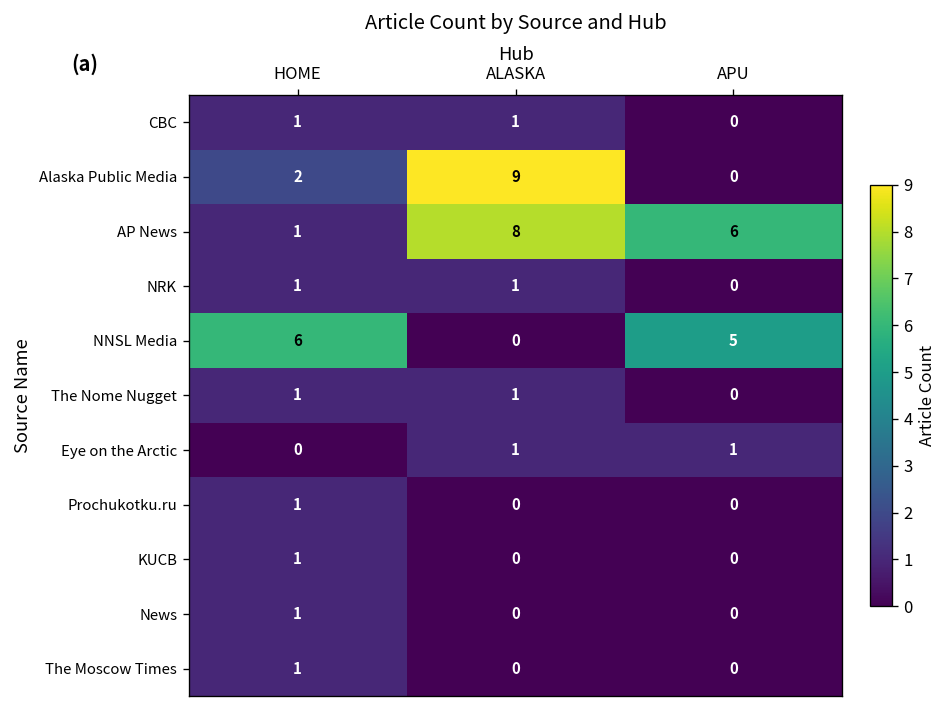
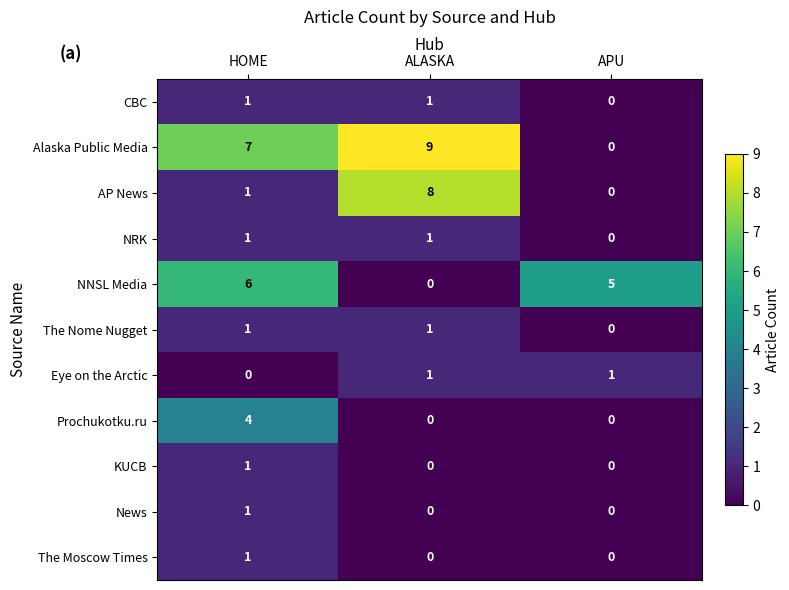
Alaska Public Media, HOME: 2 -> 7
AP News, APU: 6 -> 0
Prochukotku.ru, HOME: 1 -> 4
